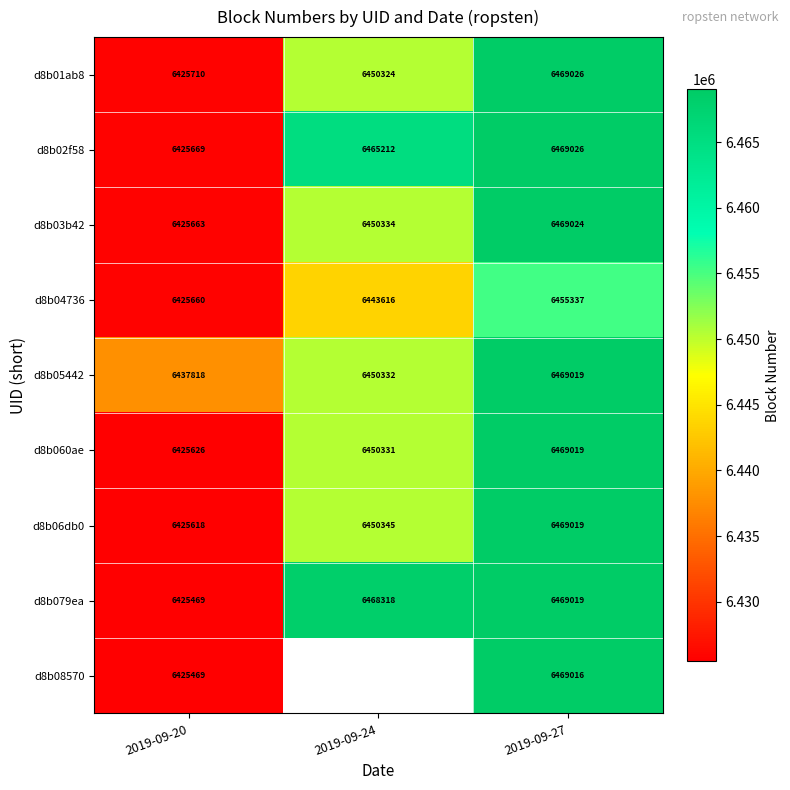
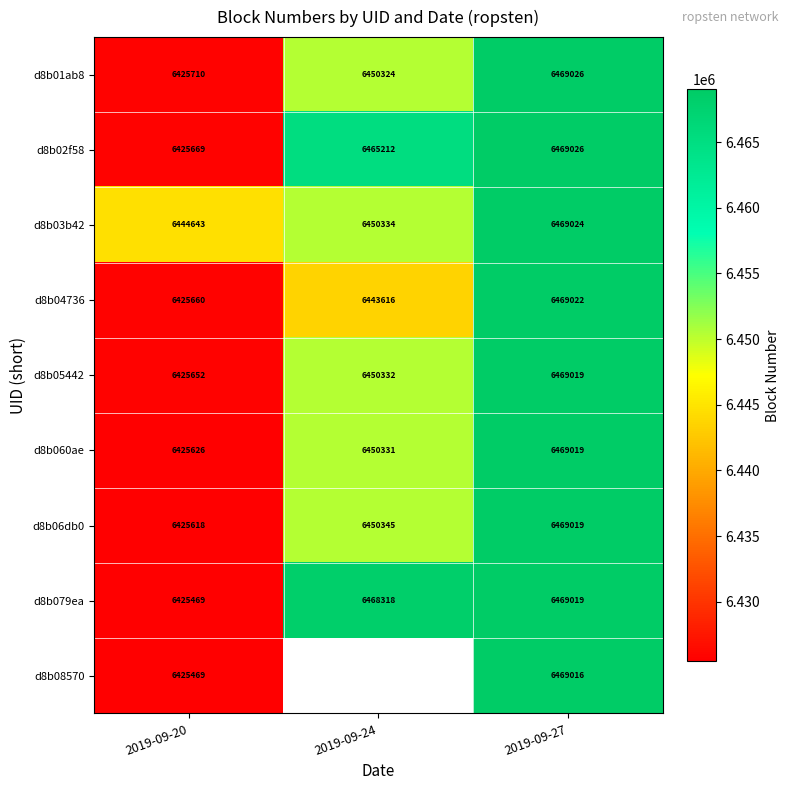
d8b03b42, 2019-09-20: 6425663 -> 6444643
d8b04736, 2019-09-27: 6455337 -> 6469022
d8b05442, 2019-09-20: 6437818 -> 6425652
